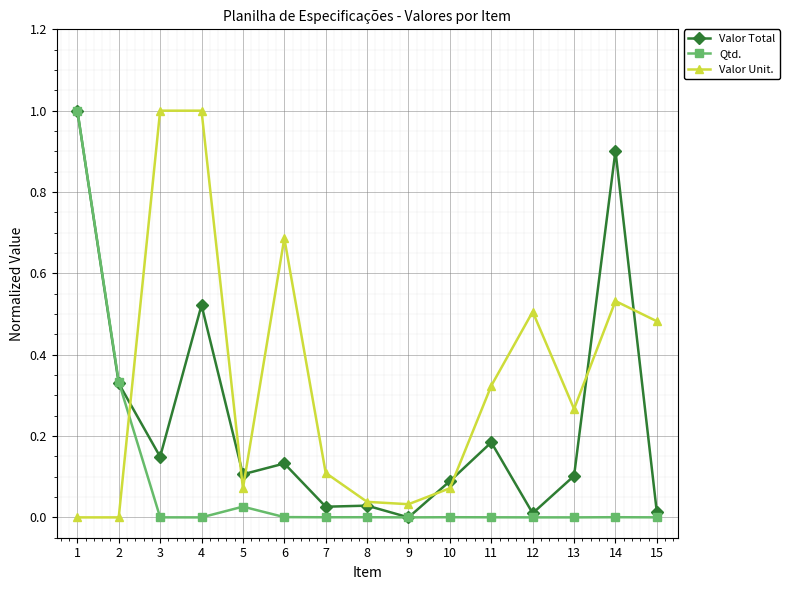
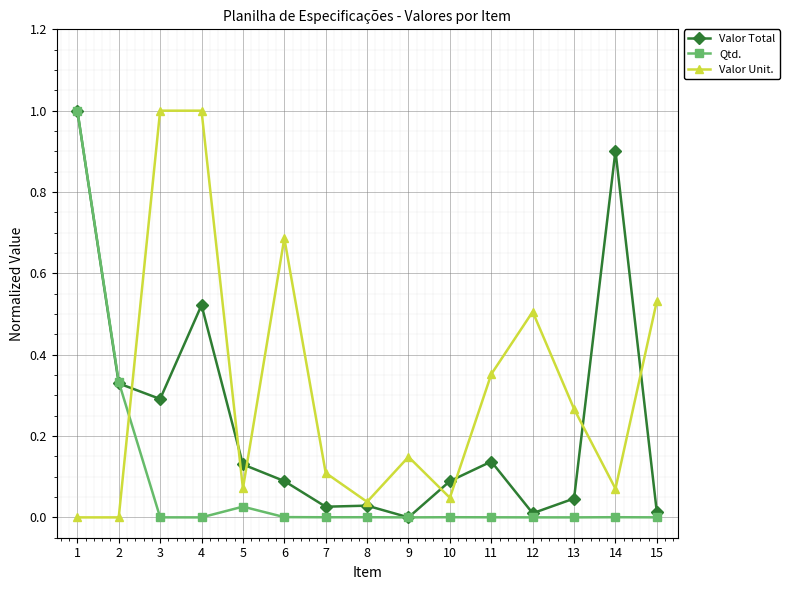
Valor Total, 3: 0.15 -> 0.29
Valor Total, 5: 0.11 -> 0.13
Valor Total, 6: 0.13 -> 0.09
Valor Unit., 9: 0.03 -> 0.15
Valor Unit., 10: 0.07 -> 0.05
Valor Total, 11: 0.18 -> 0.14
Valor Unit., 11: 0.32 -> 0.35
Valor Total, 13: 0.10 -> 0.05
Valor Unit., 14: 0.53 -> 0.07
Valor Unit., 15: 0.48 -> 0.53
